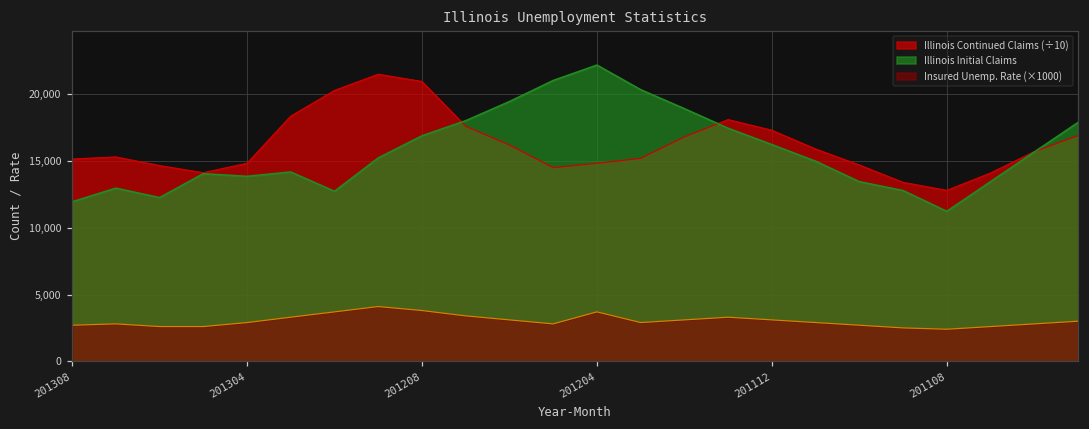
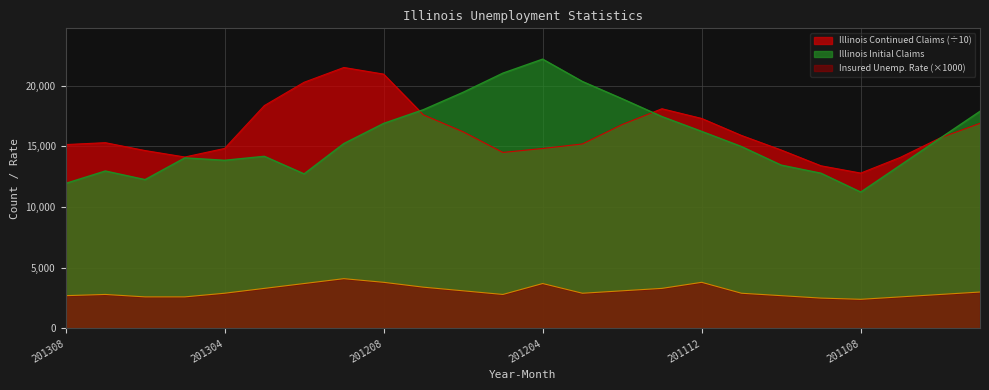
Insured Unemp. Rate (×1000), 201112: 3,100 -> 3,800
